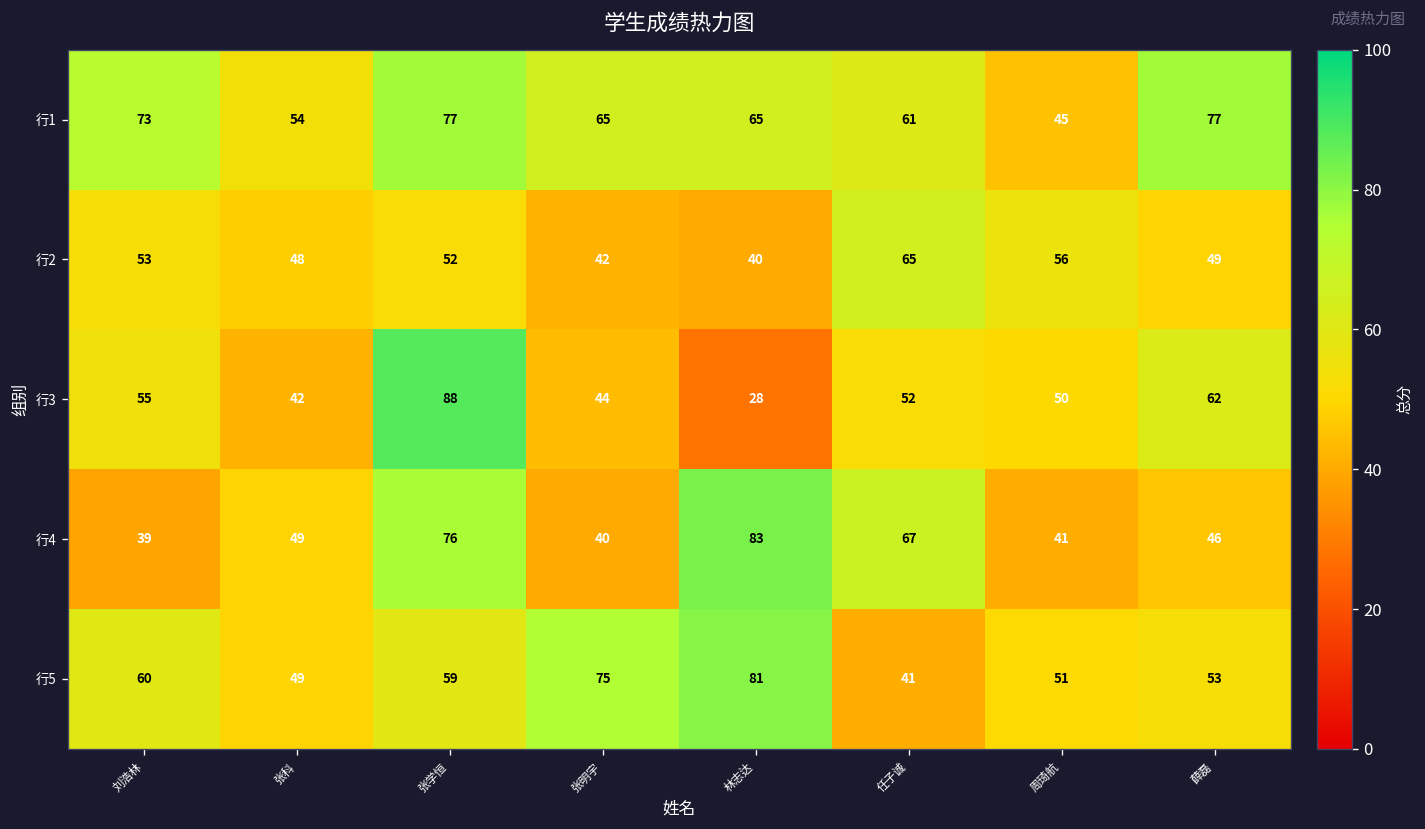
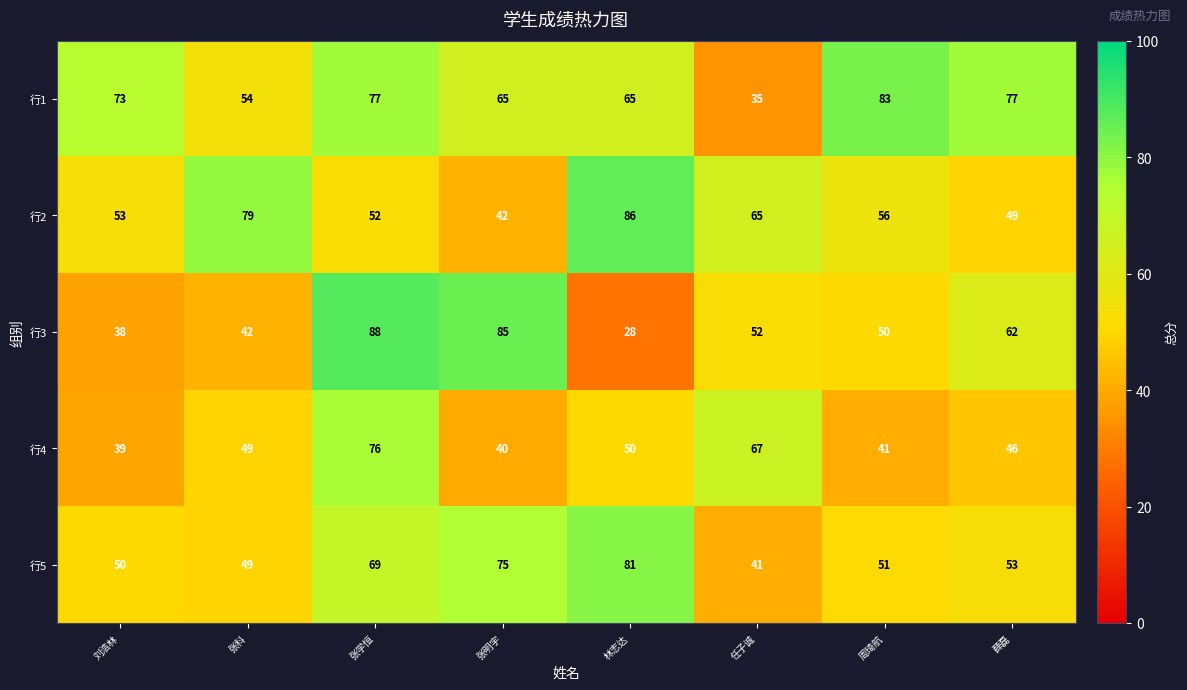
行1, 任子诚: 61 -> 35
行1, 周琦航: 45 -> 83
行2, 张科: 48 -> 79
行2, 林志达: 40 -> 86
行3, 刘浩林: 55 -> 38
行3, 张明宇: 44 -> 85
行4, 林志达: 83 -> 50
行5, 刘浩林: 60 -> 50
行5, 张学恒: 59 -> 69
